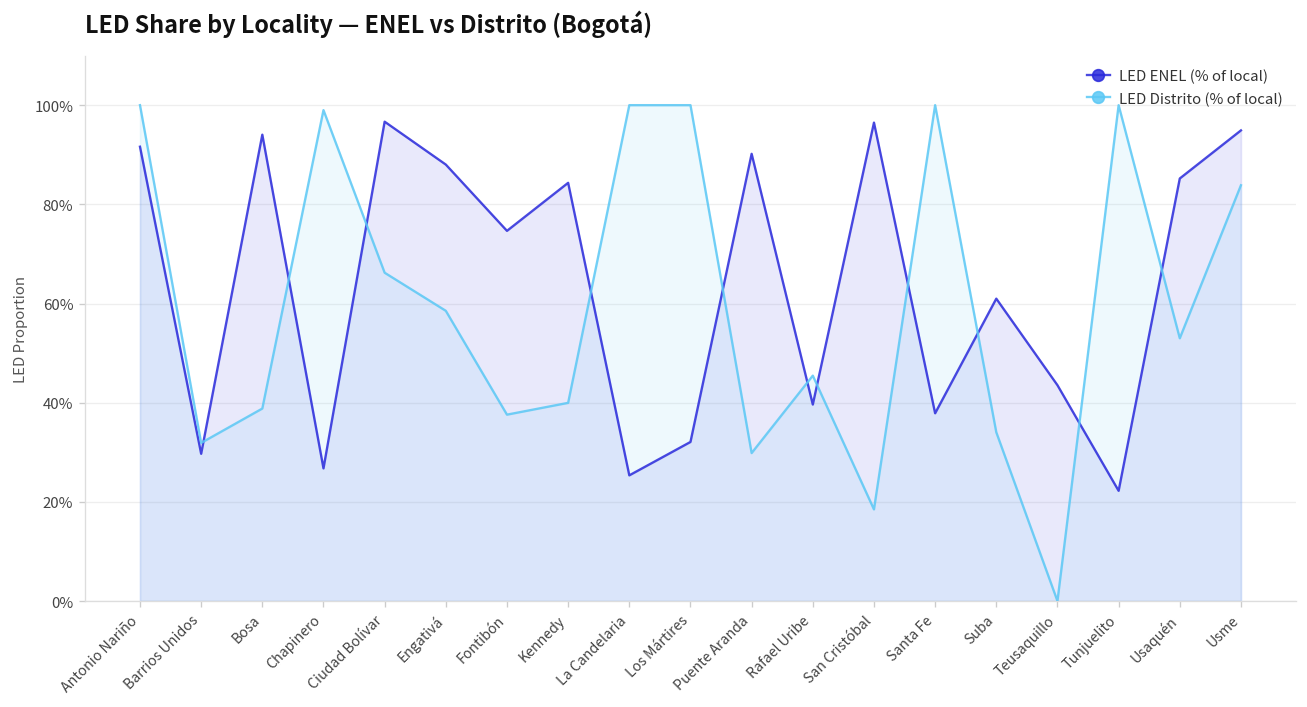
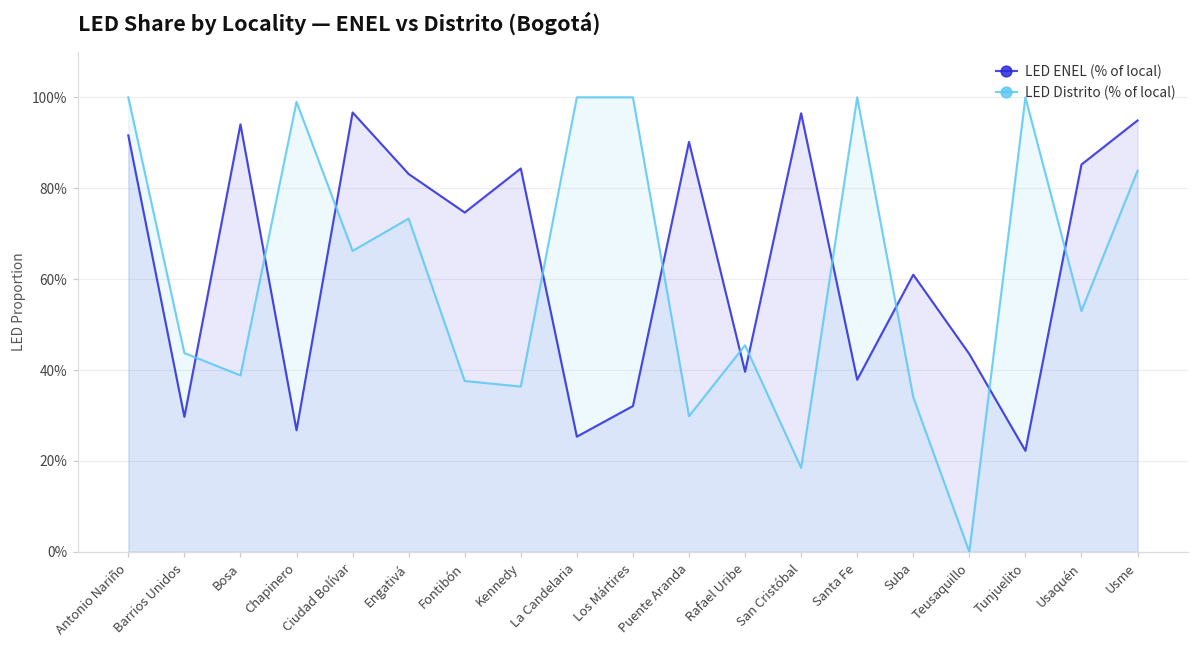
LED Distrito (% of local), Barrios Unidos: 32% -> 44%
LED ENEL (% of local), Engativá: 88% -> 83%
LED Distrito (% of local), Engativá: 59% -> 73%
LED Distrito (% of local), Kennedy: 40% -> 36%
